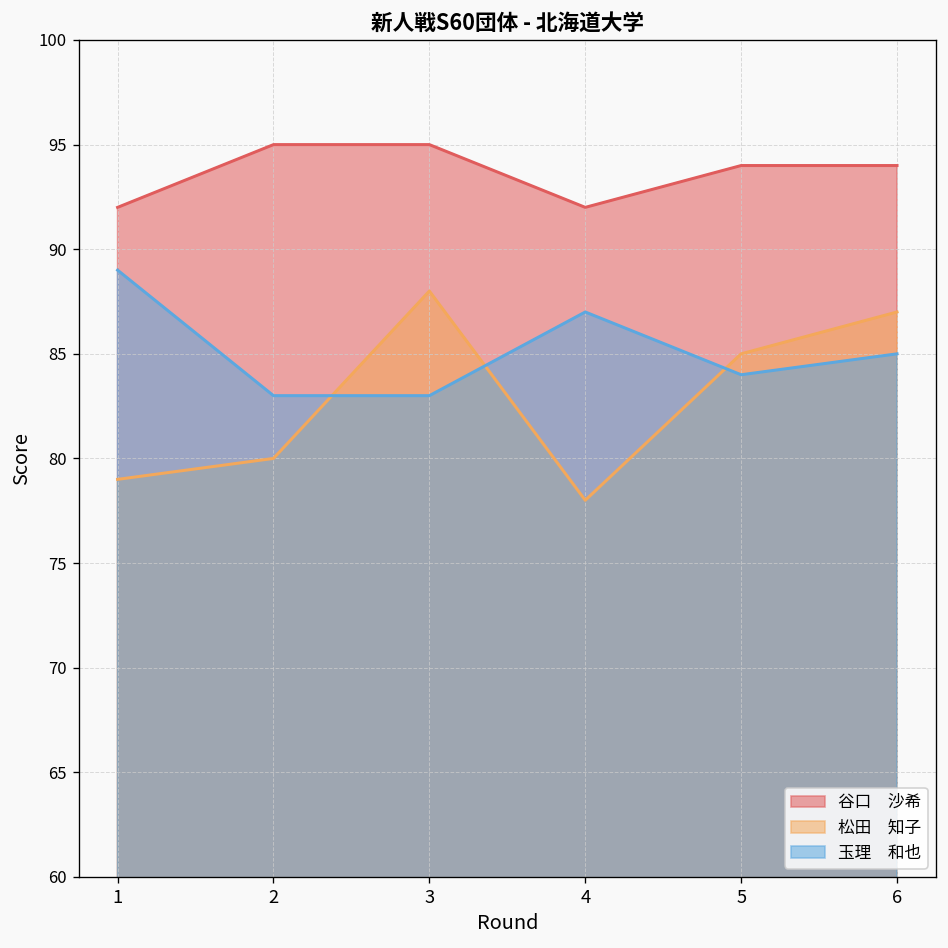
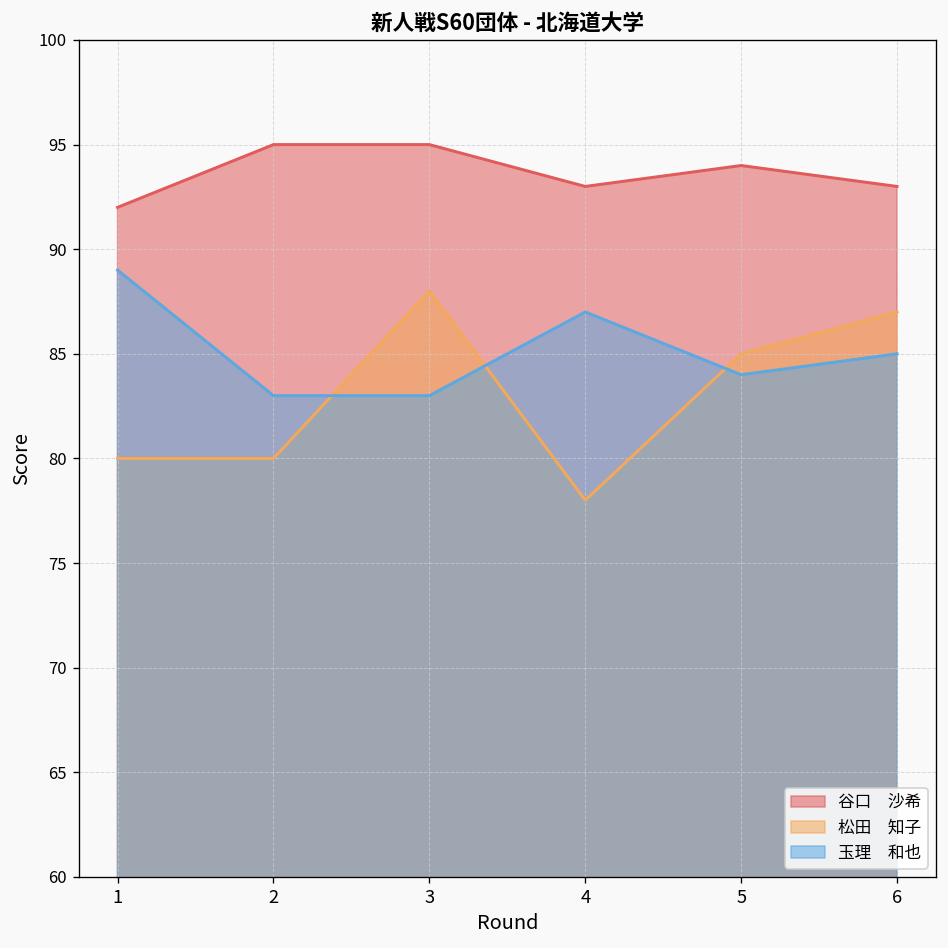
松田 知子, 1: 79 -> 80
谷口 沙希, 4: 92 -> 93
谷口 沙希, 6: 94 -> 93
